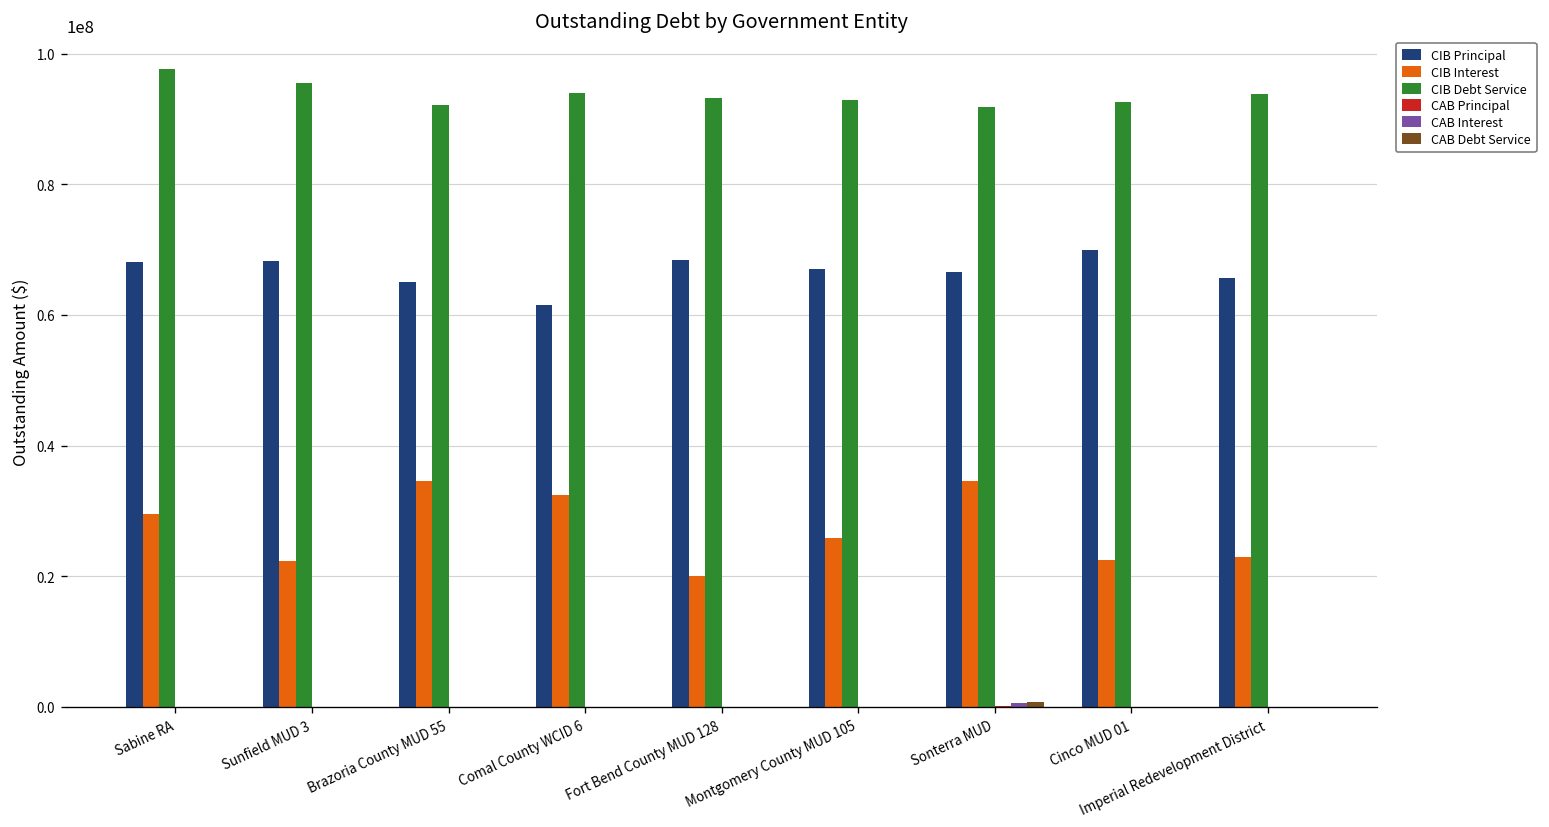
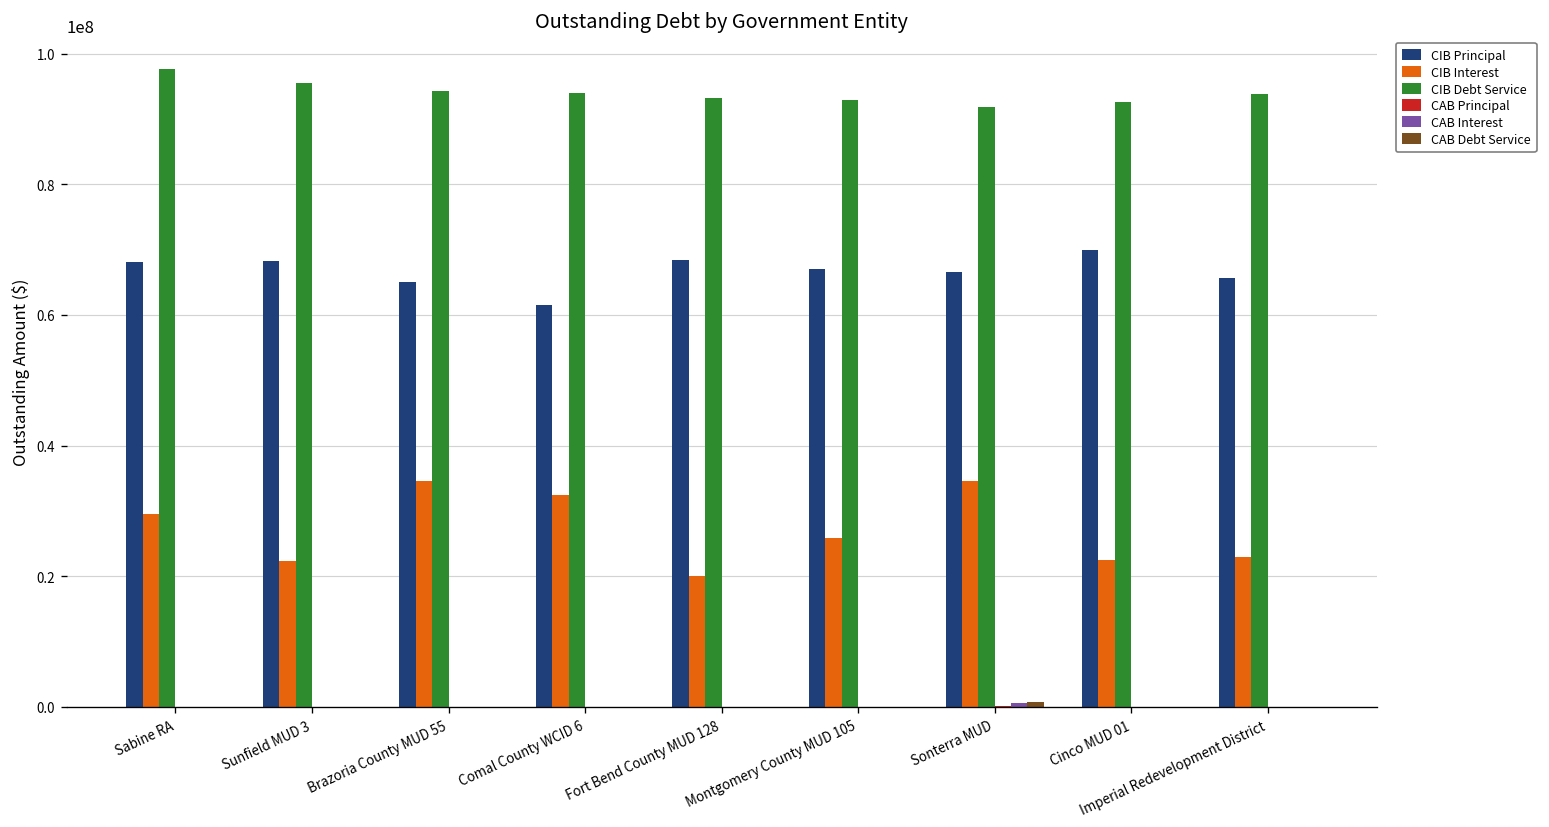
CIB Debt Service, Brazoria County MUD 55: 92000000 -> 94000000
